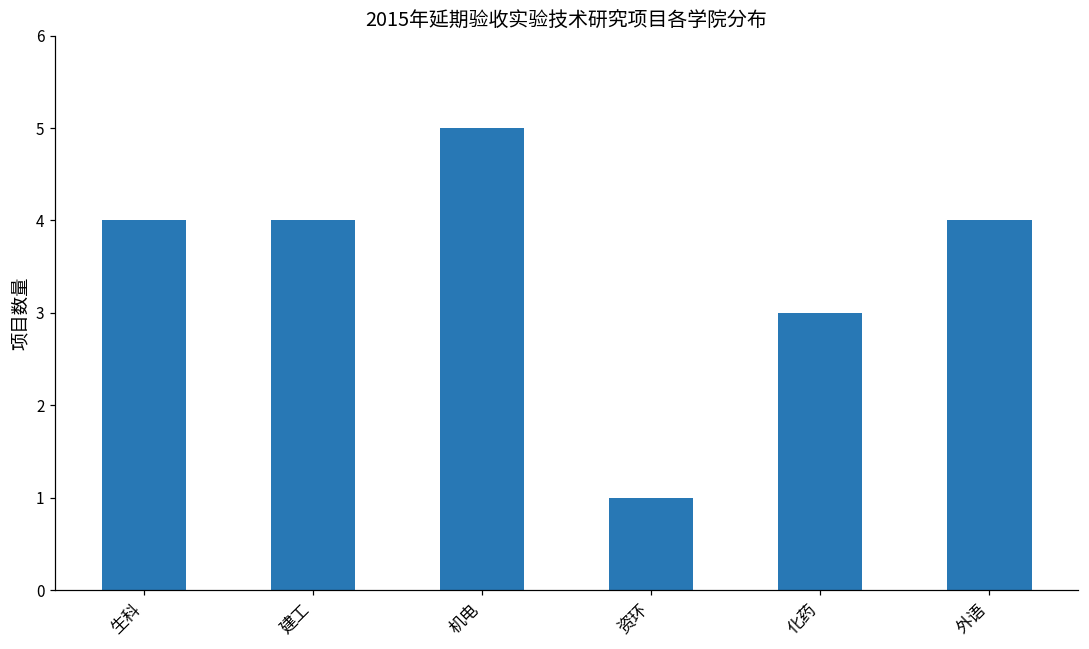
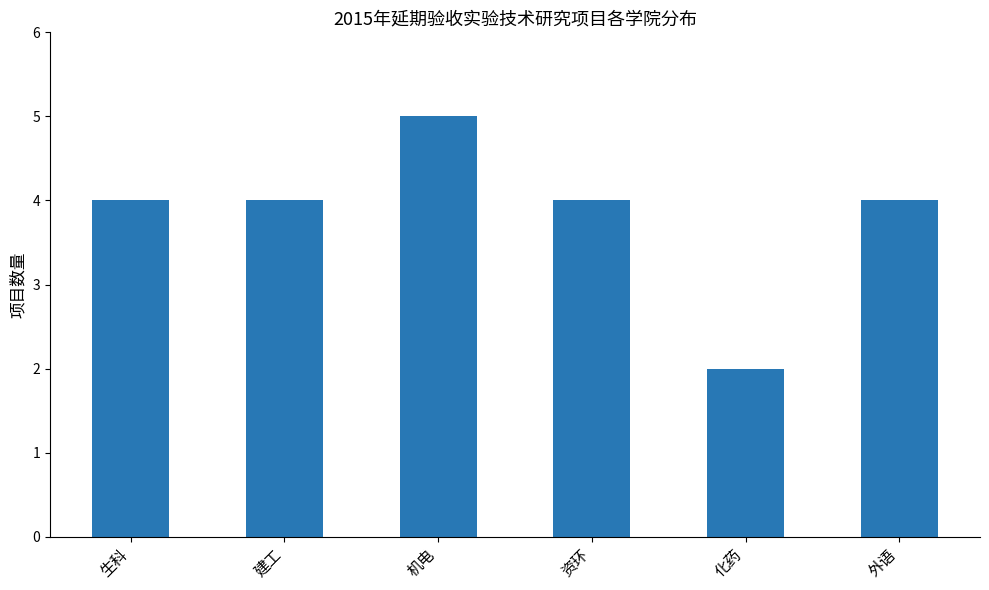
资环: 1 -> 4
化药: 3 -> 2
